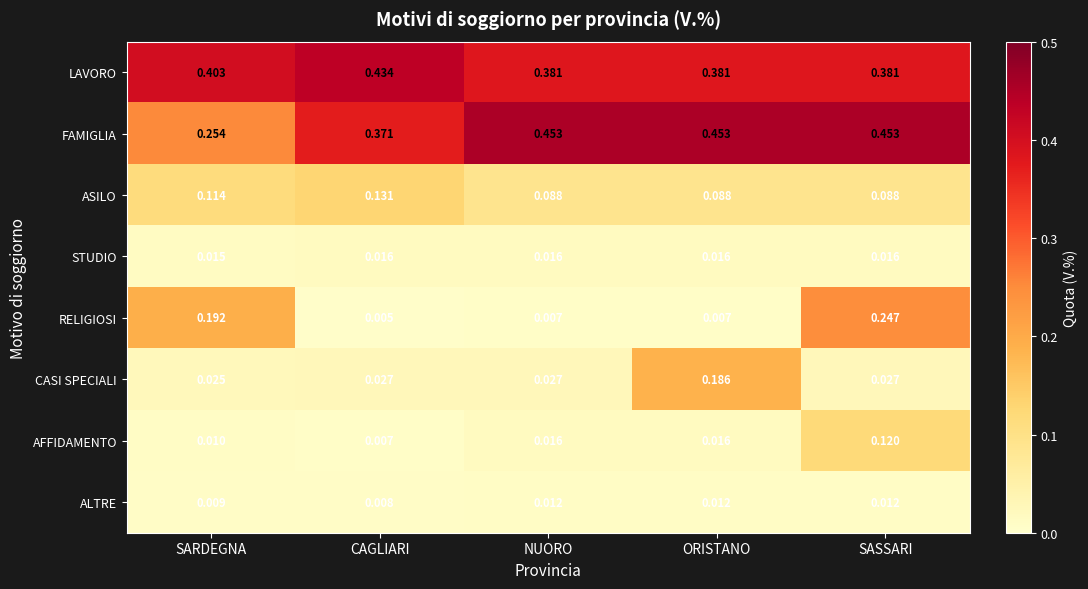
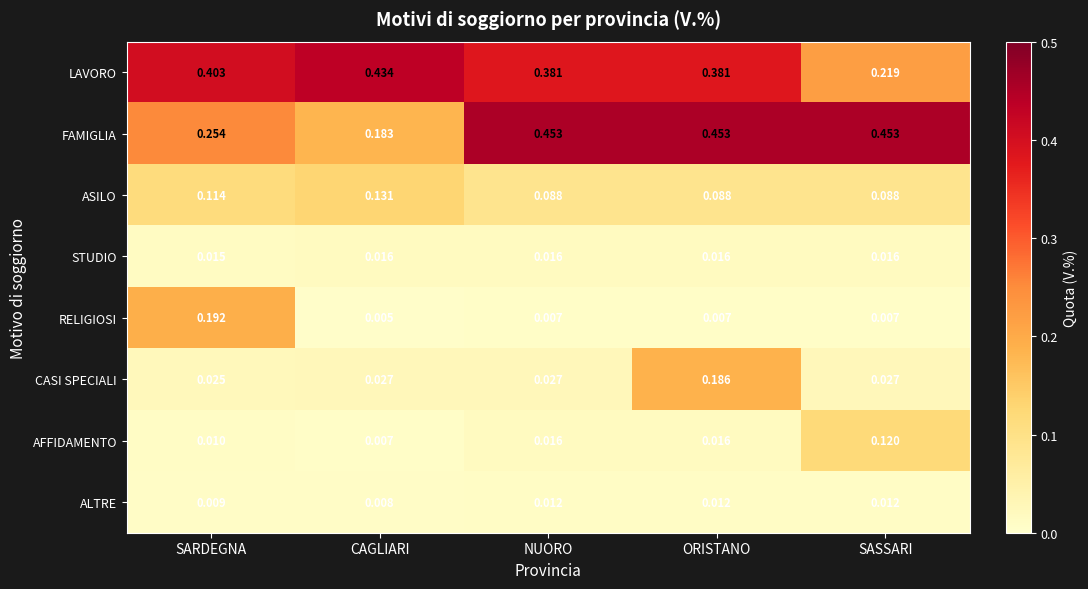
LAVORO, SASSARI: 0.381 -> 0.219
FAMIGLIA, CAGLIARI: 0.371 -> 0.183
RELIGIOSI, SASSARI: 0.247 -> 0.007
